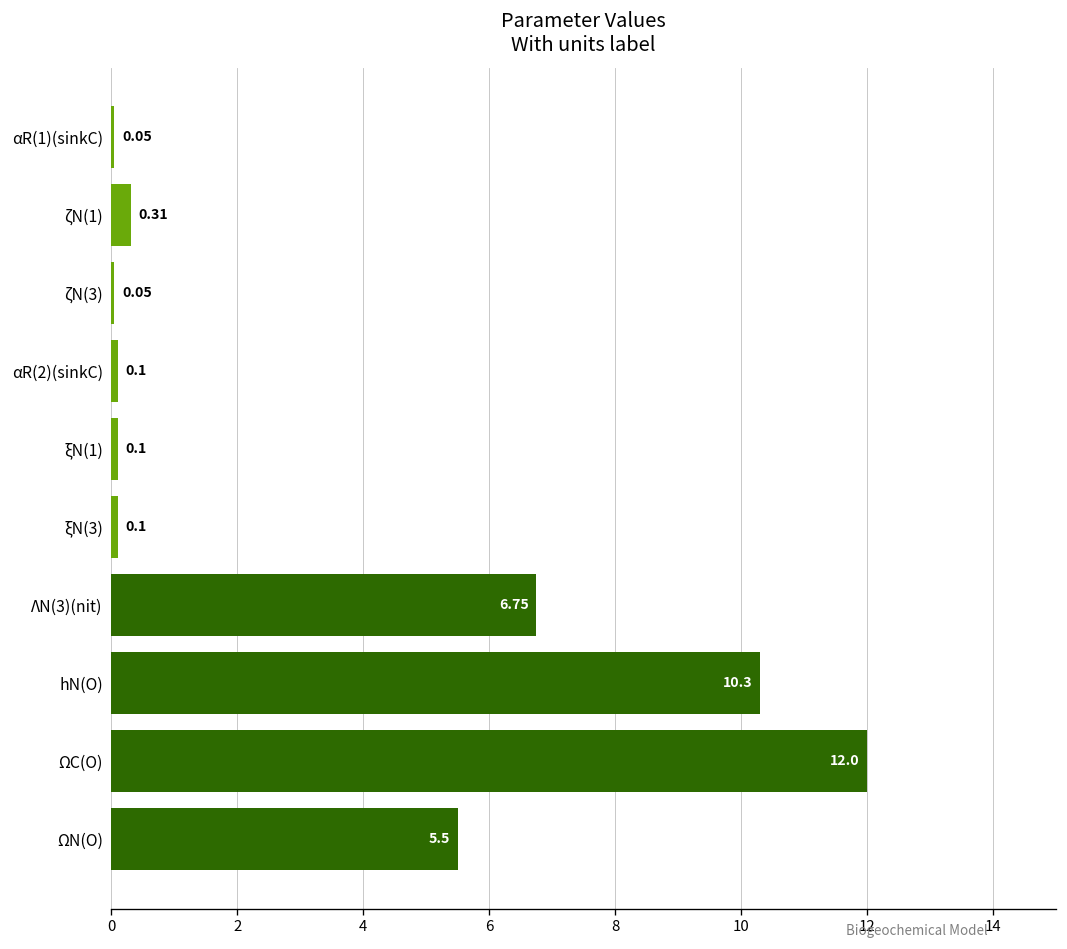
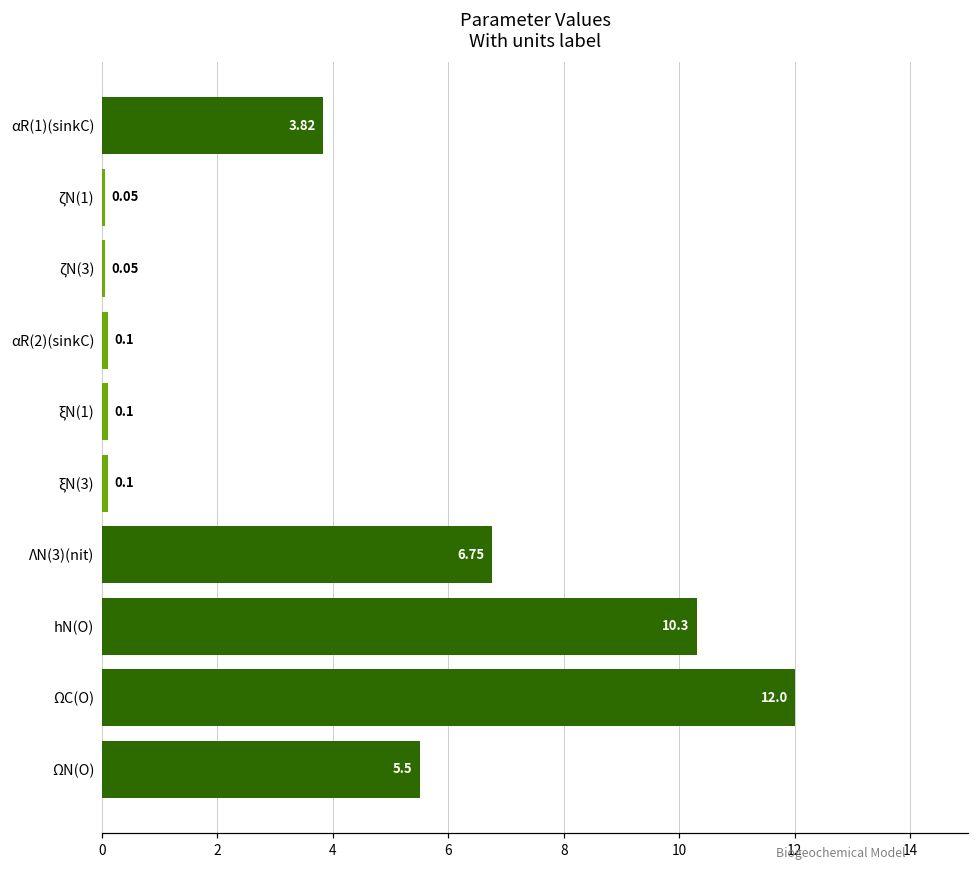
αR(1)(sinkC): 0.05 -> 3.82
ζN(1): 0.31 -> 0.05
